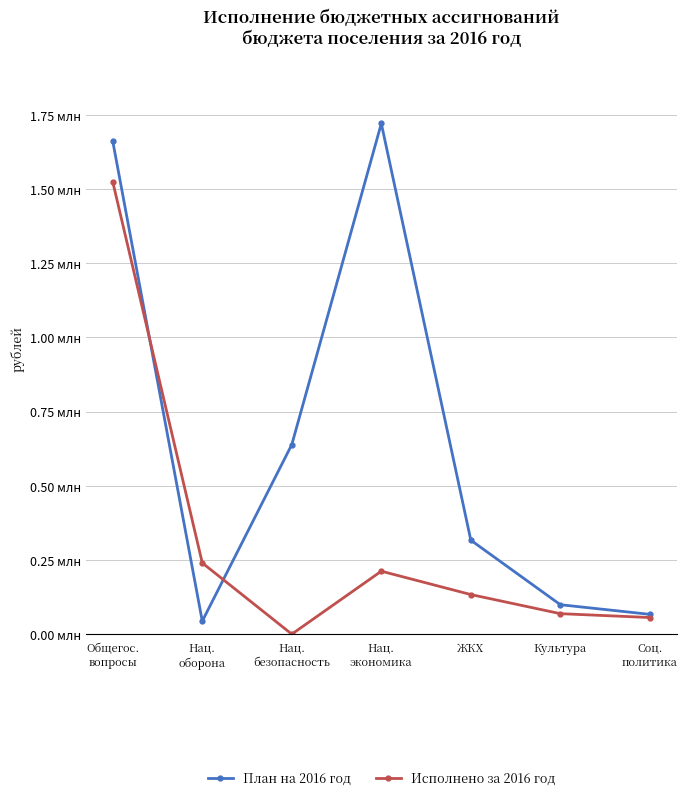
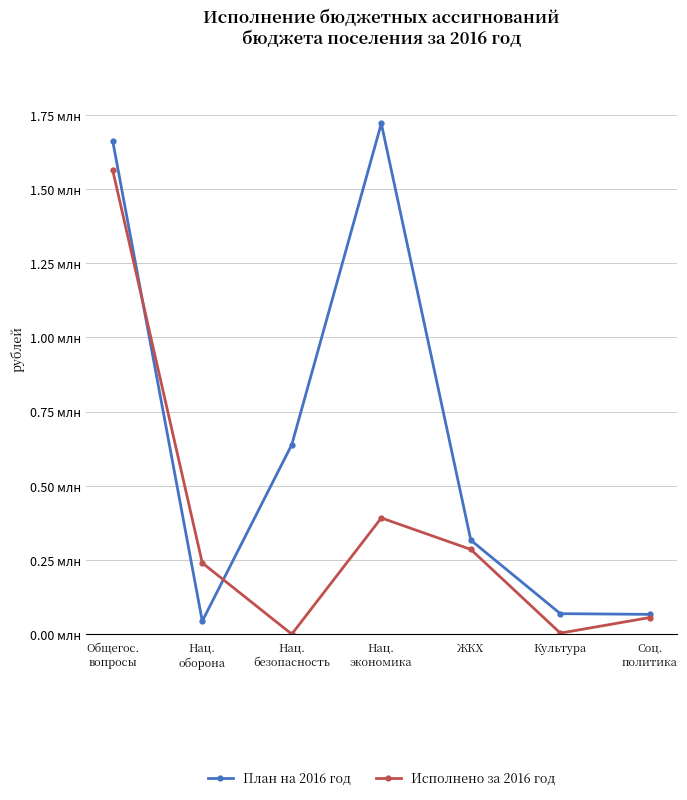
Исполнено за 2016 год, Общегос. вопросы: 1.52 млн -> 1.56 млн
Исполнено за 2016 год, Нац. экономика: 0.21 млн -> 0.39 млн
Исполнено за 2016 год, ЖКХ: 0.13 млн -> 0.29 млн
План на 2016 год, Культура: 0.10 млн -> 0.07 млн
Исполнено за 2016 год, Культура: 0.07 млн -> 0.00 млн
